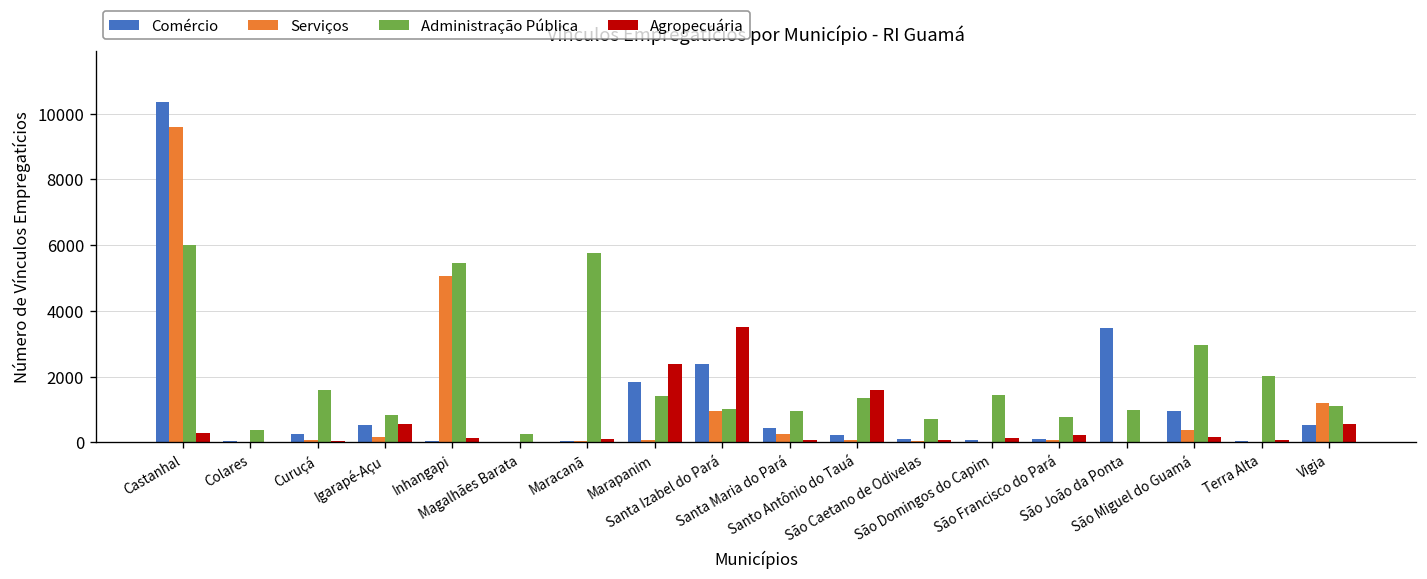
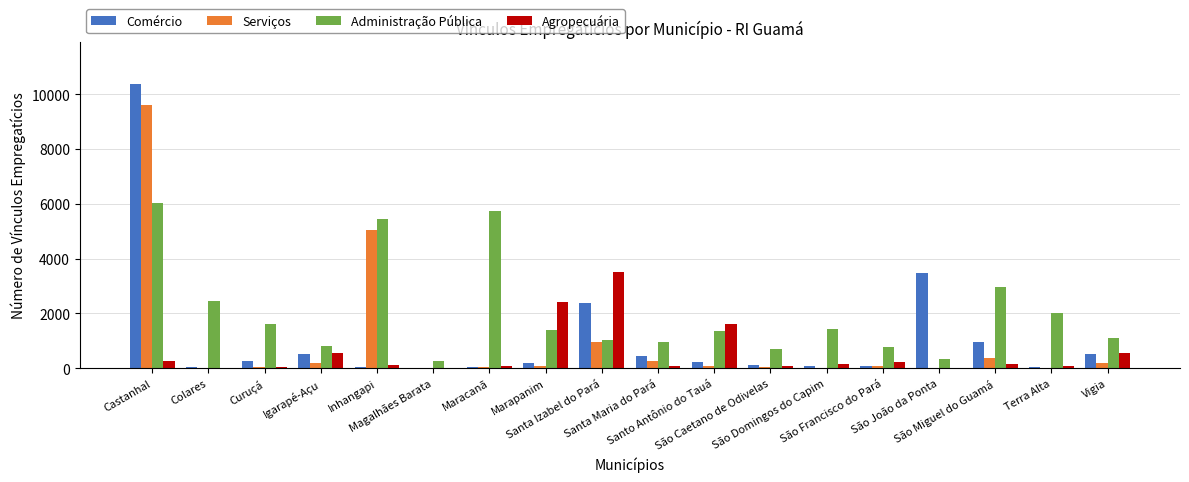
Administração Pública, Colares: 400 -> 2500
Comércio, Marapanim: 1800 -> 200
Administração Pública, São João da Ponta: 1000 -> 300
Serviços, Vigia: 1200 -> 200
